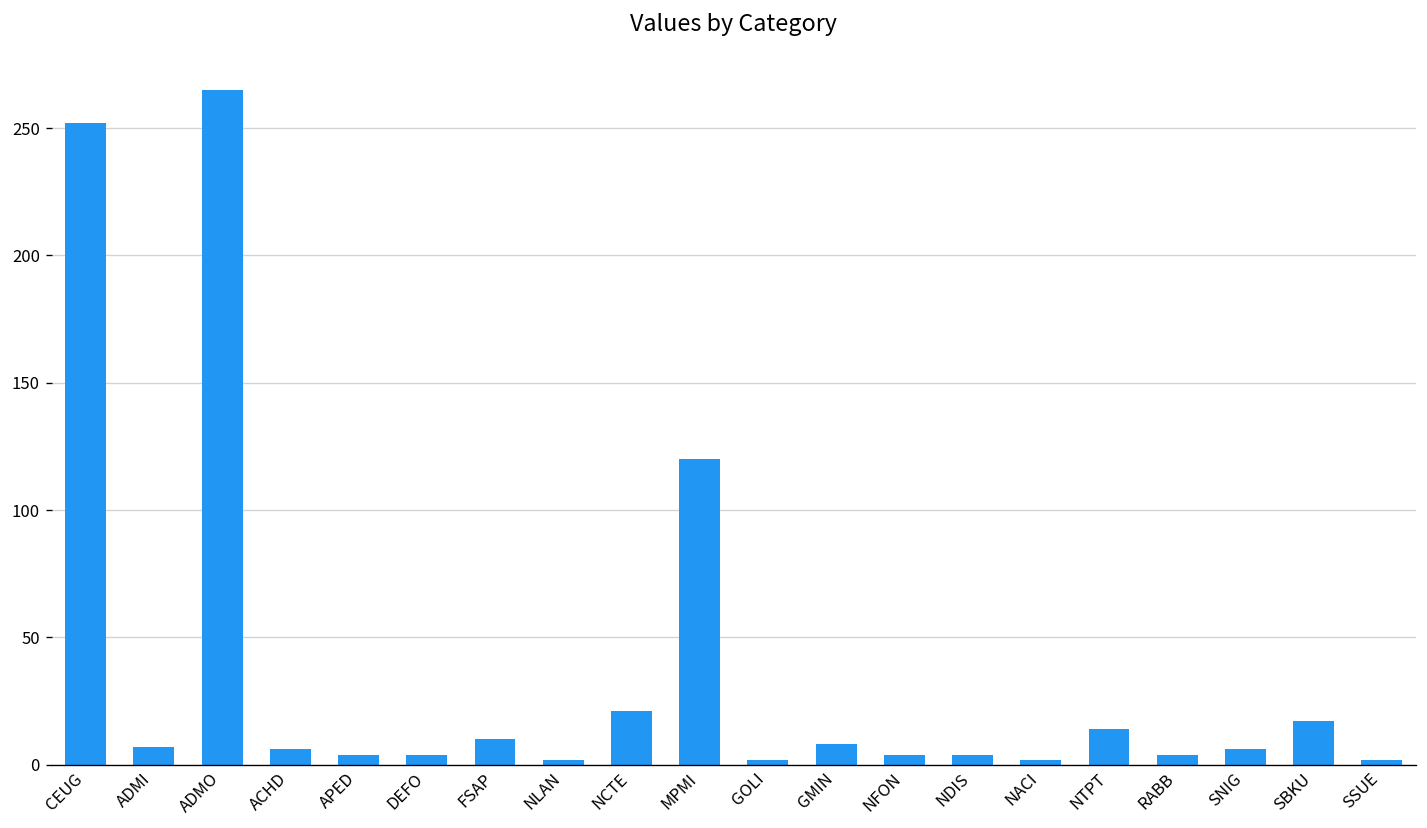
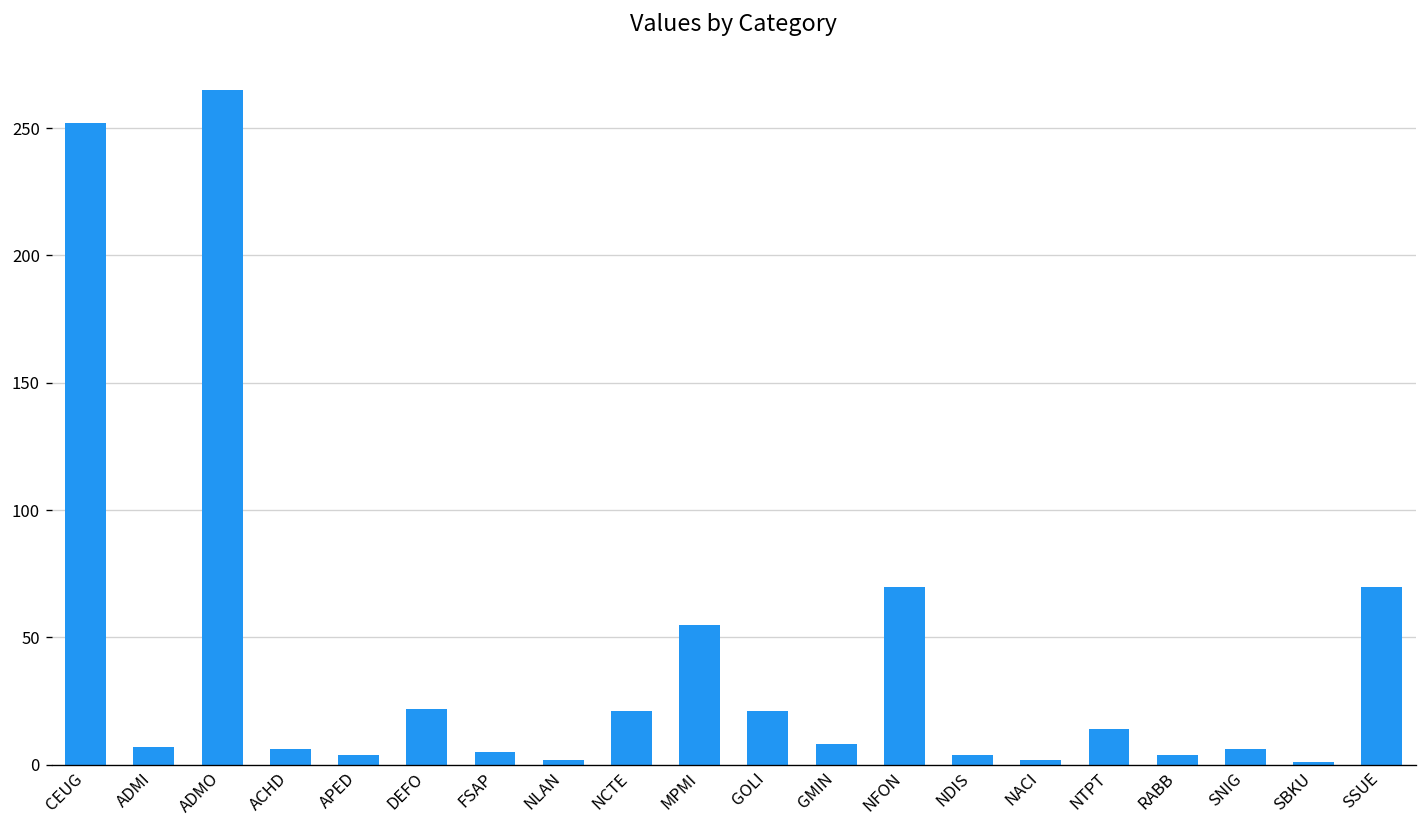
DEFO: 4 -> 22
FSAP: 10 -> 5
MPMI: 120 -> 55
GOLI: 2 -> 21
NFON: 4 -> 70
SBKU: 17 -> 1
SSUE: 2 -> 70
